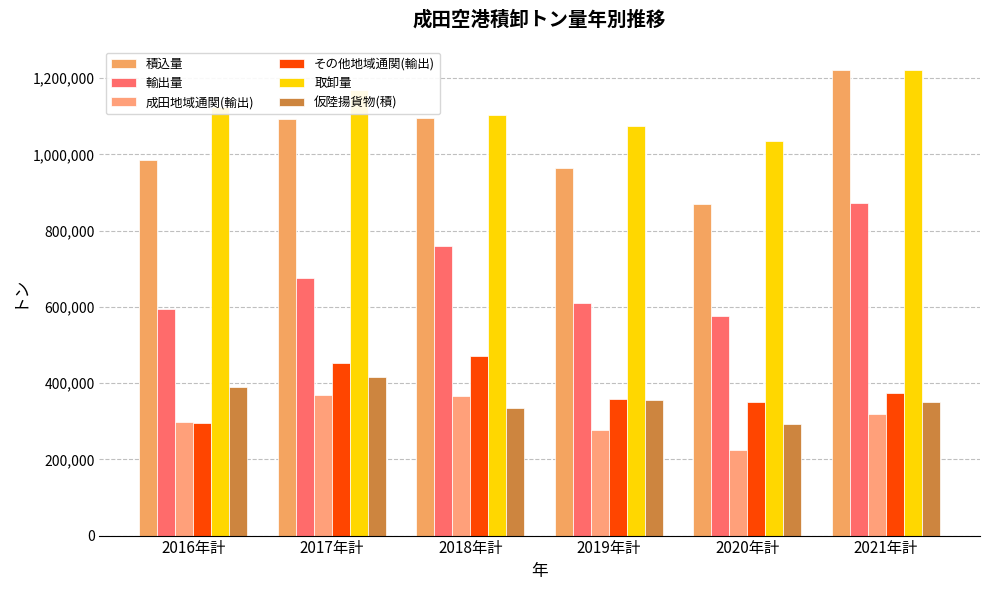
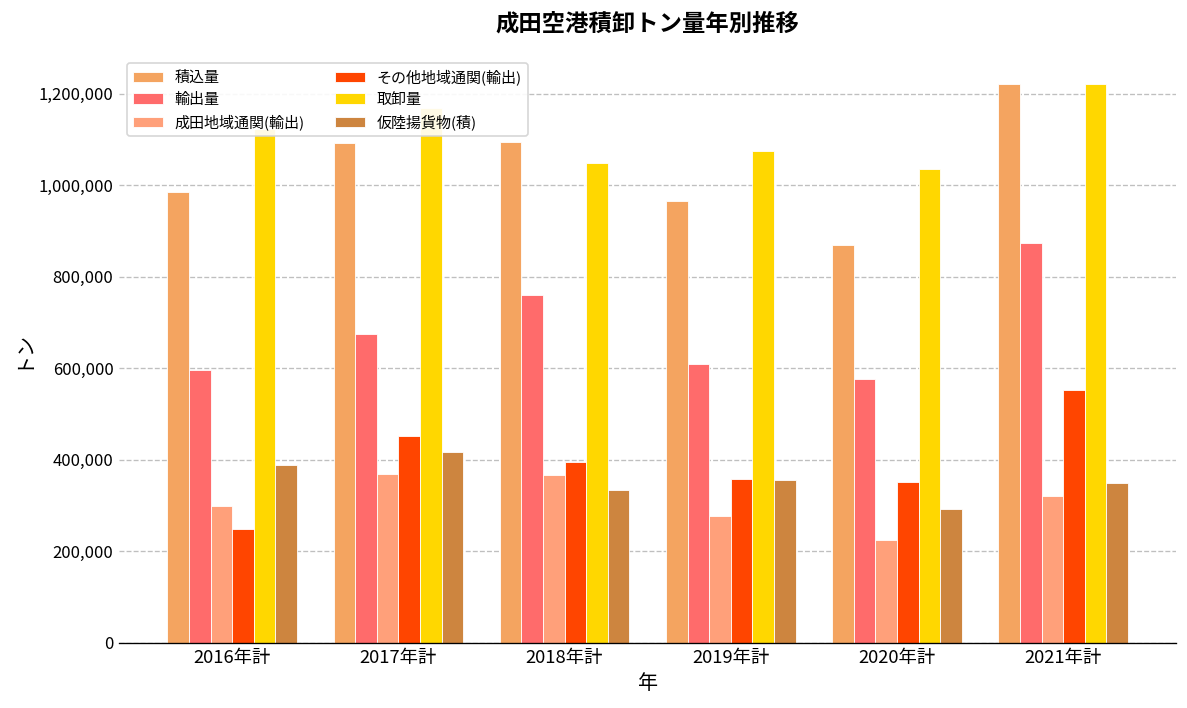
その他地域通関(輸出), 2016年計: 300,000 -> 250,000
その他地域通関(輸出), 2018年計: 470,000 -> 390,000
取卸量, 2018年計: 1,100,000 -> 1,050,000
その他地域通関(輸出), 2021年計: 380,000 -> 550,000
